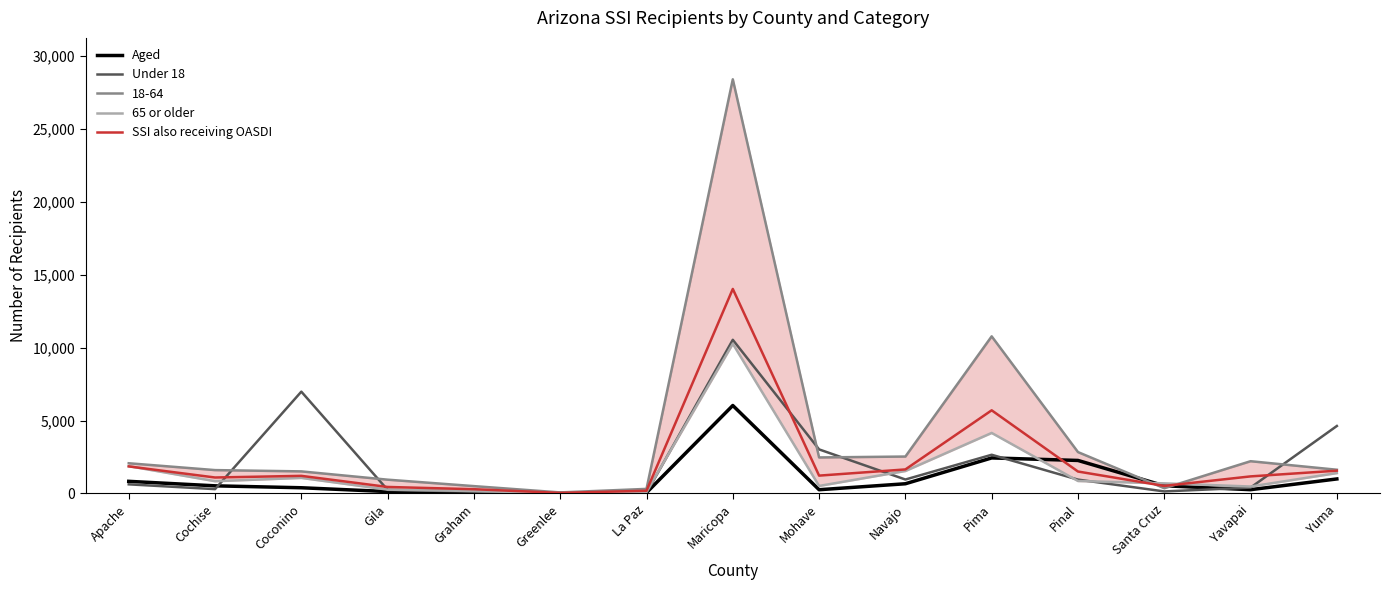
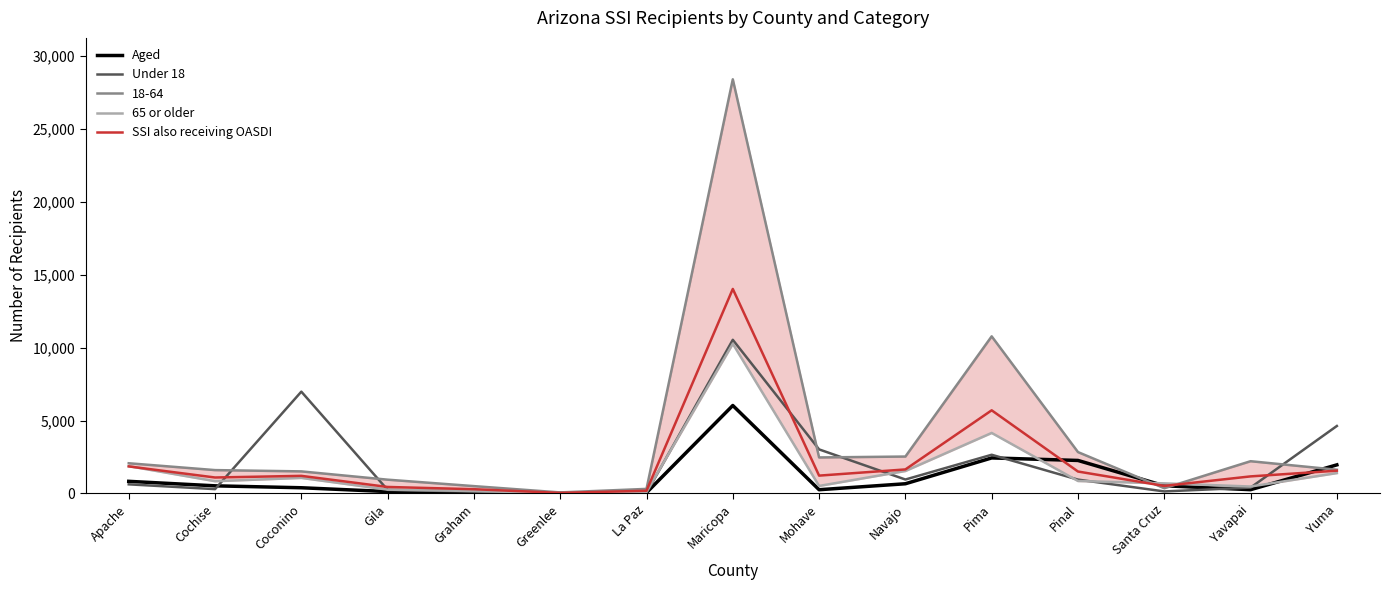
Aged, Yuma: 1,000 -> 2,000
